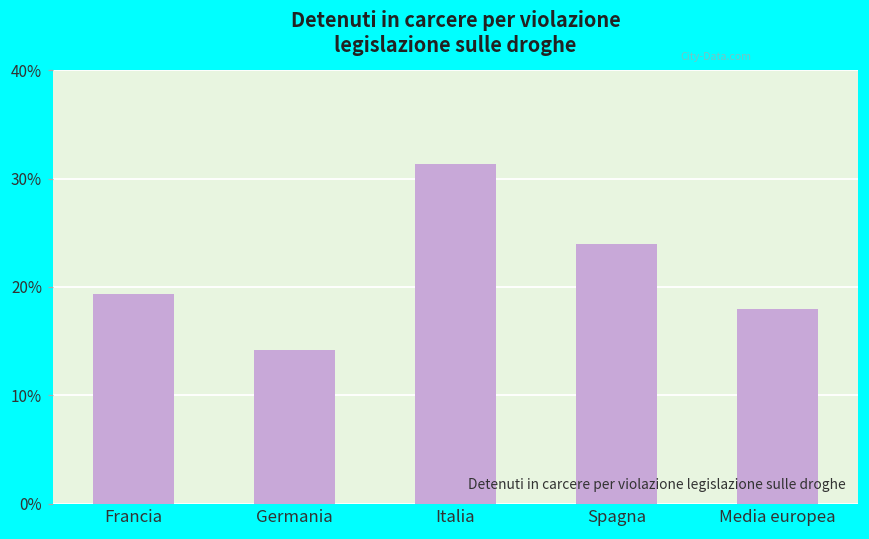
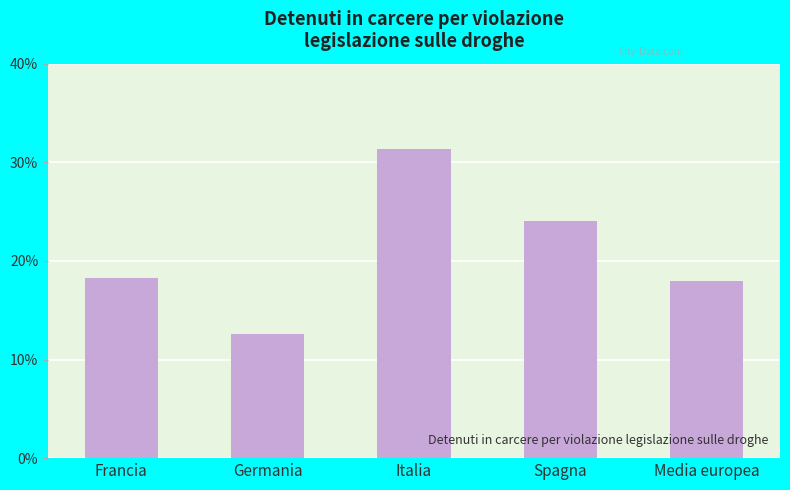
Francia: 19% -> 18%
Germania: 14% -> 13%
